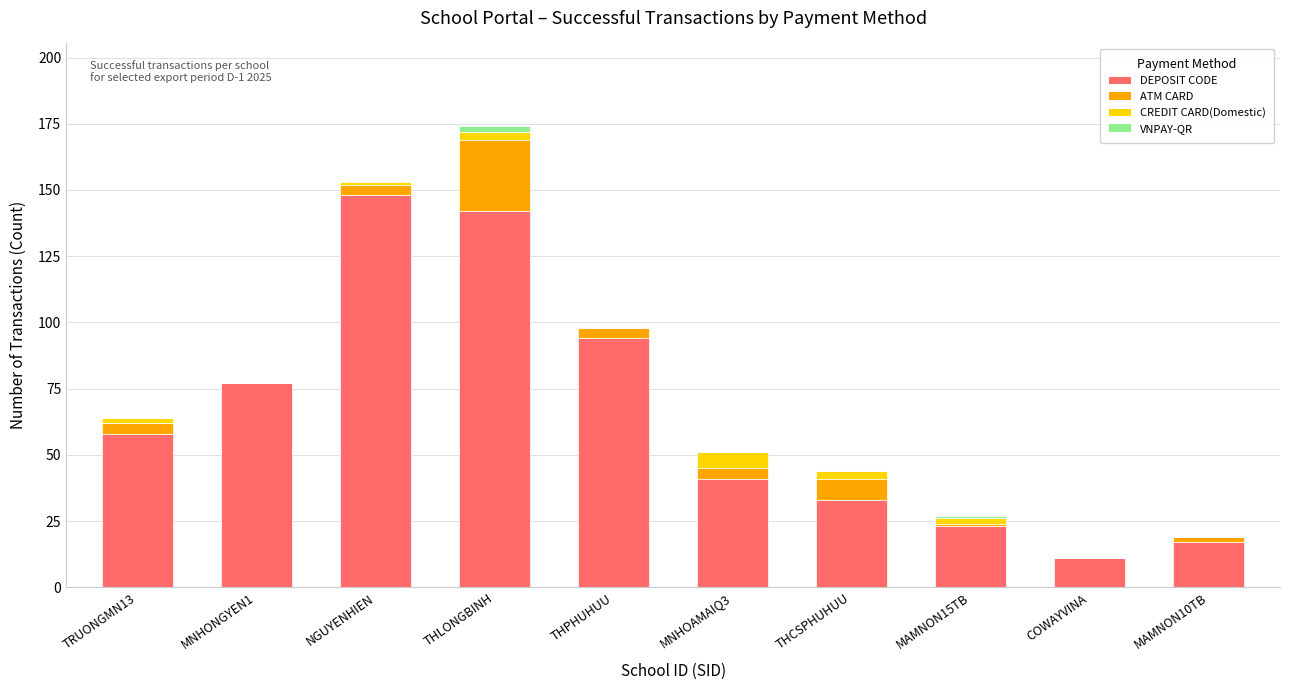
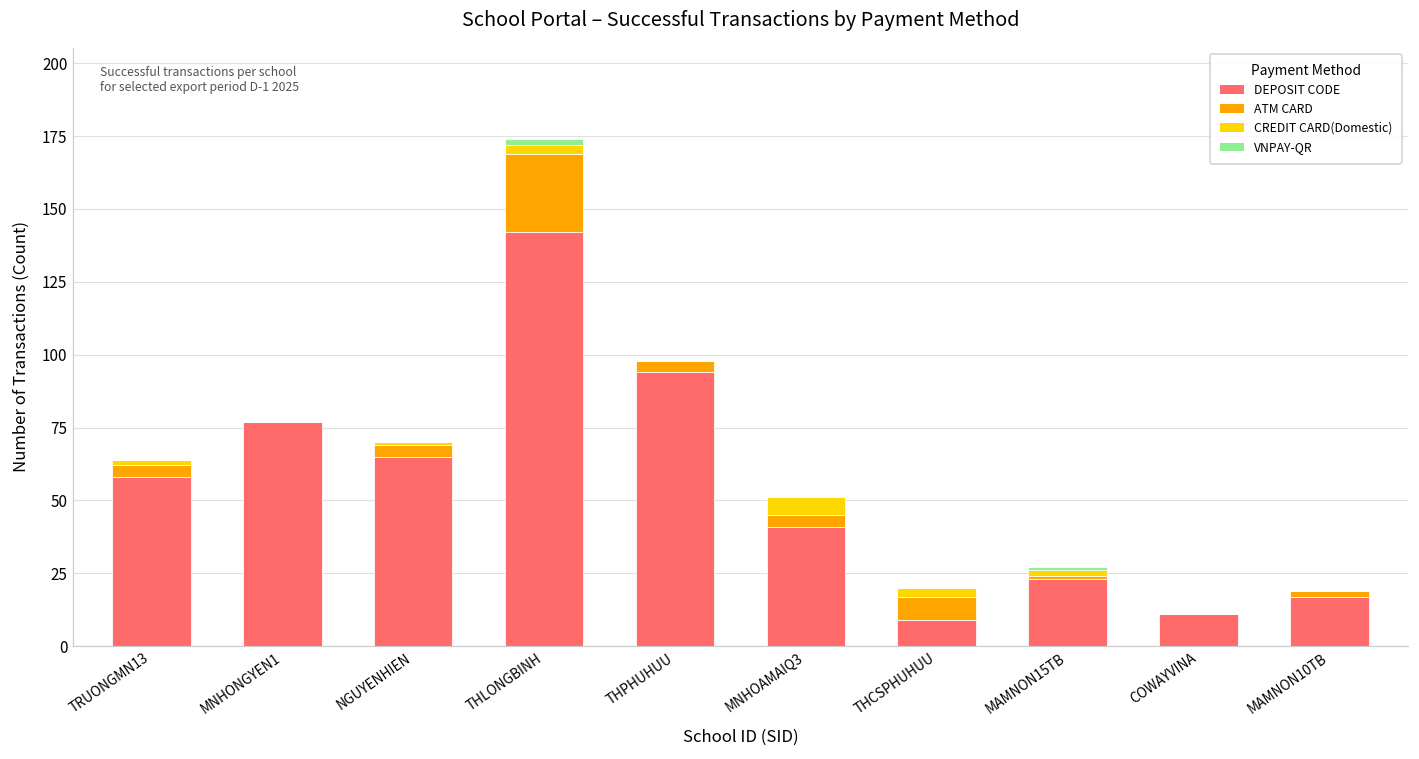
DEPOSIT CODE, NGUYENHIEN: 148 -> 65
DEPOSIT CODE, THCSPHUHUU: 33 -> 9
